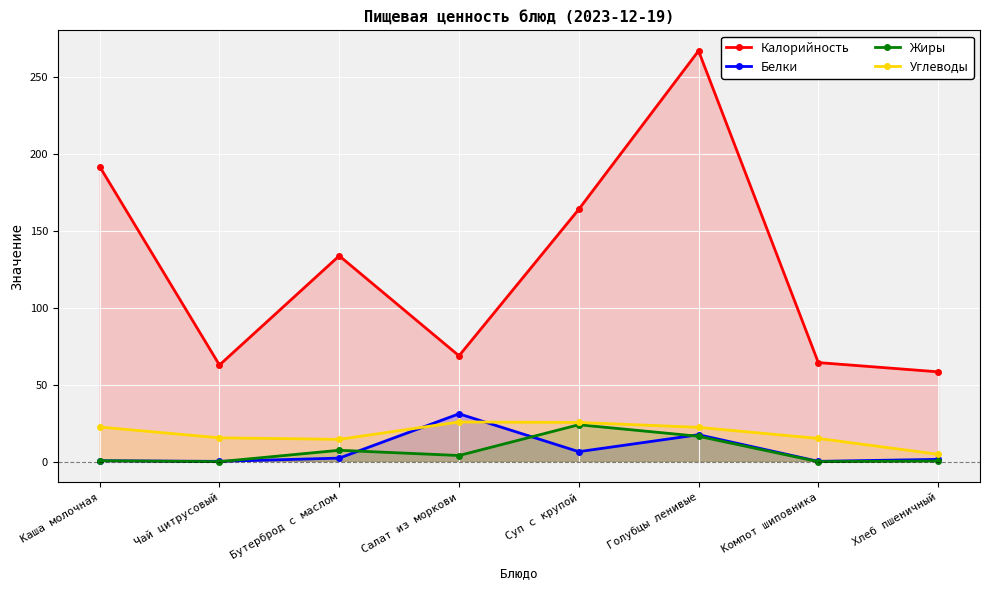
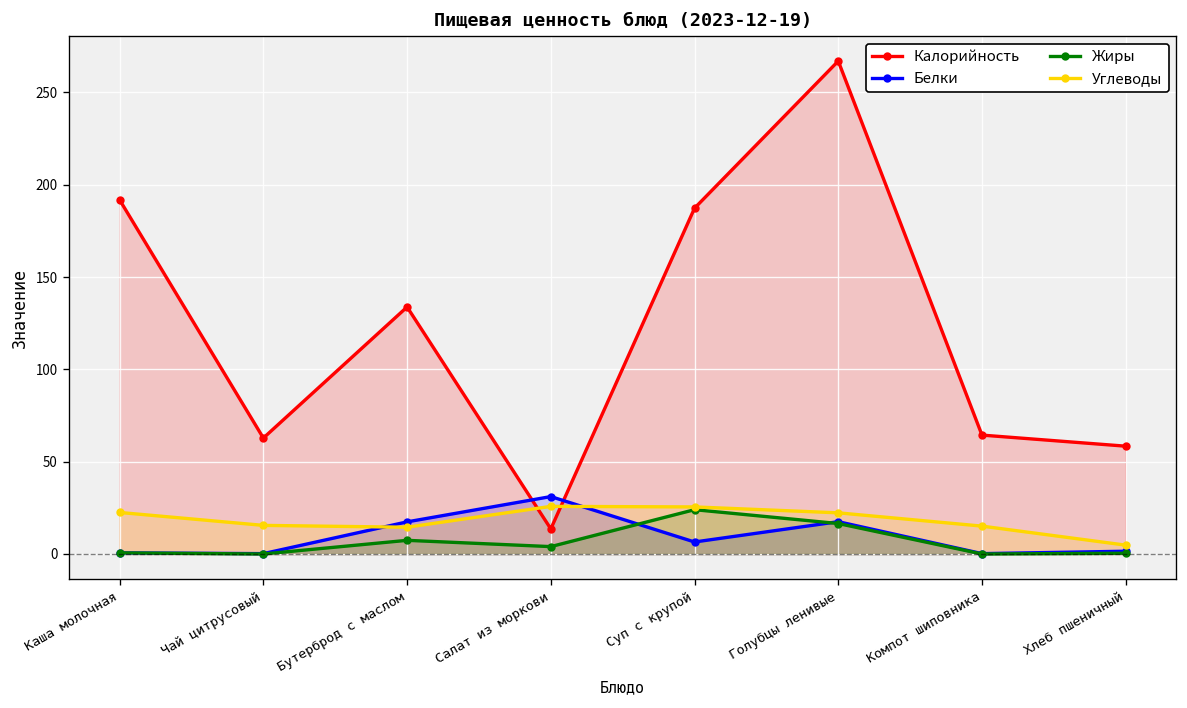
Белки, Бутерброд с маслом: 2 -> 17
Калорийность, Салат из моркови: 69 -> 14
Калорийность, Суп с крупой: 164 -> 187
